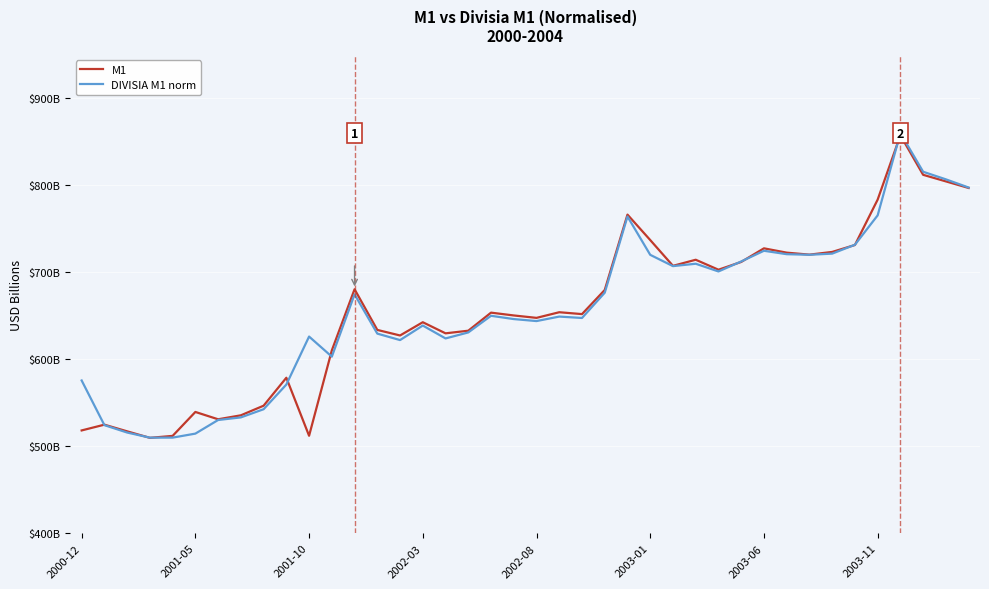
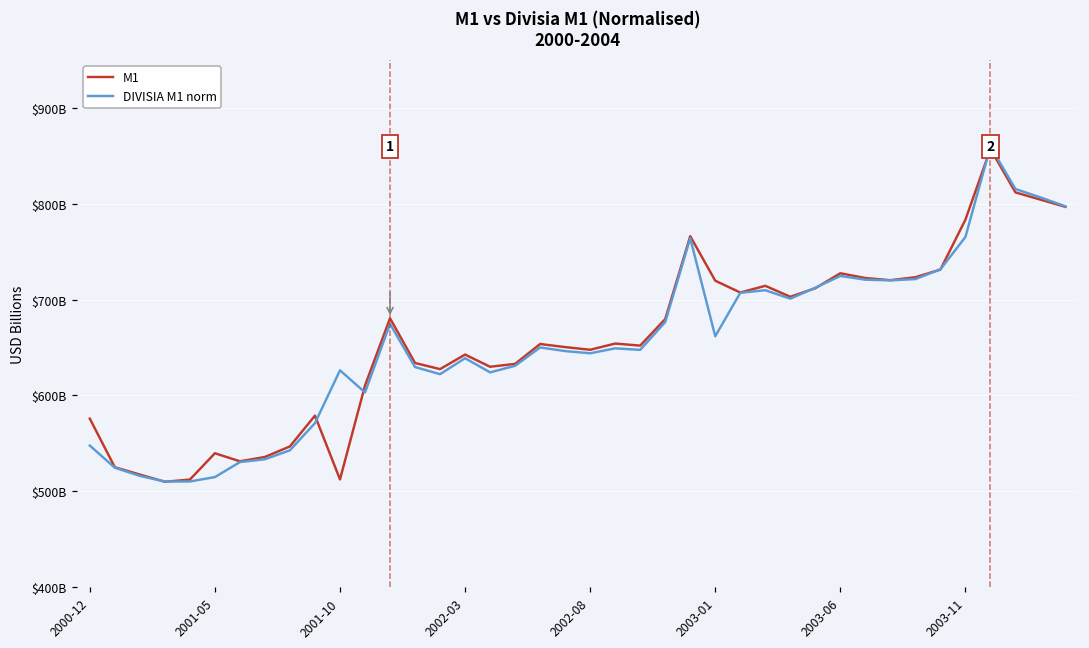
M1, 2000-12: $520000000000 -> $580000000000
DIVISIA M1 norm, 2000-12: $580000000000 -> $550000000000
M1, 2003-01: $740000000000 -> $720000000000
DIVISIA M1 norm, 2003-01: $720000000000 -> $660000000000
